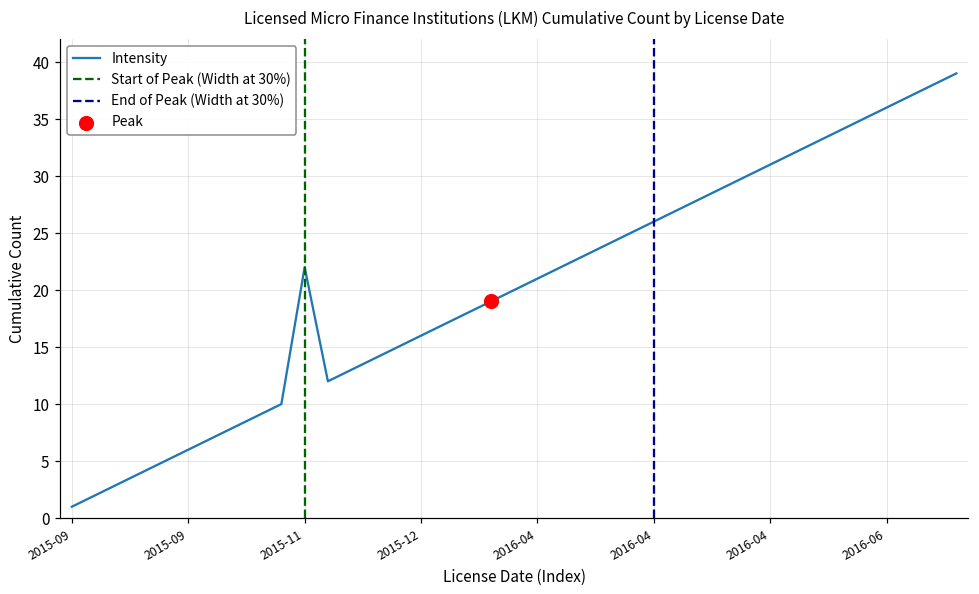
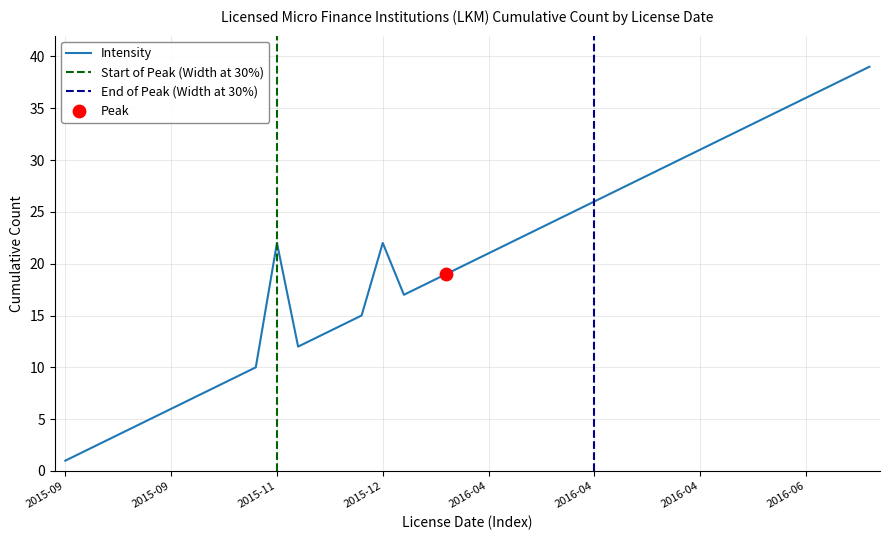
Intensity, 2015-12: 16 -> 22
